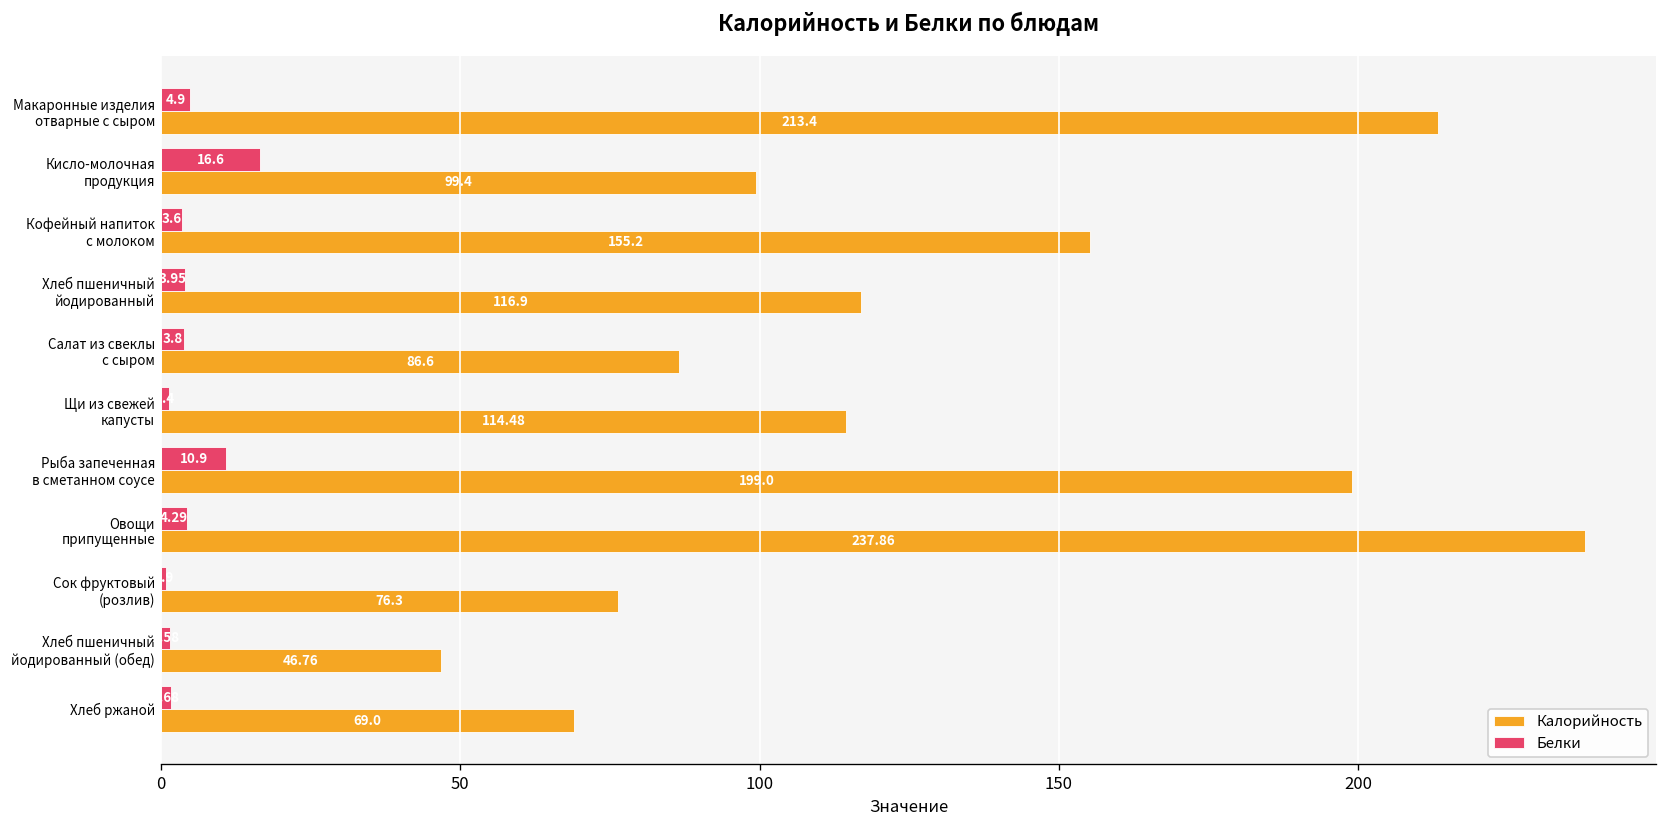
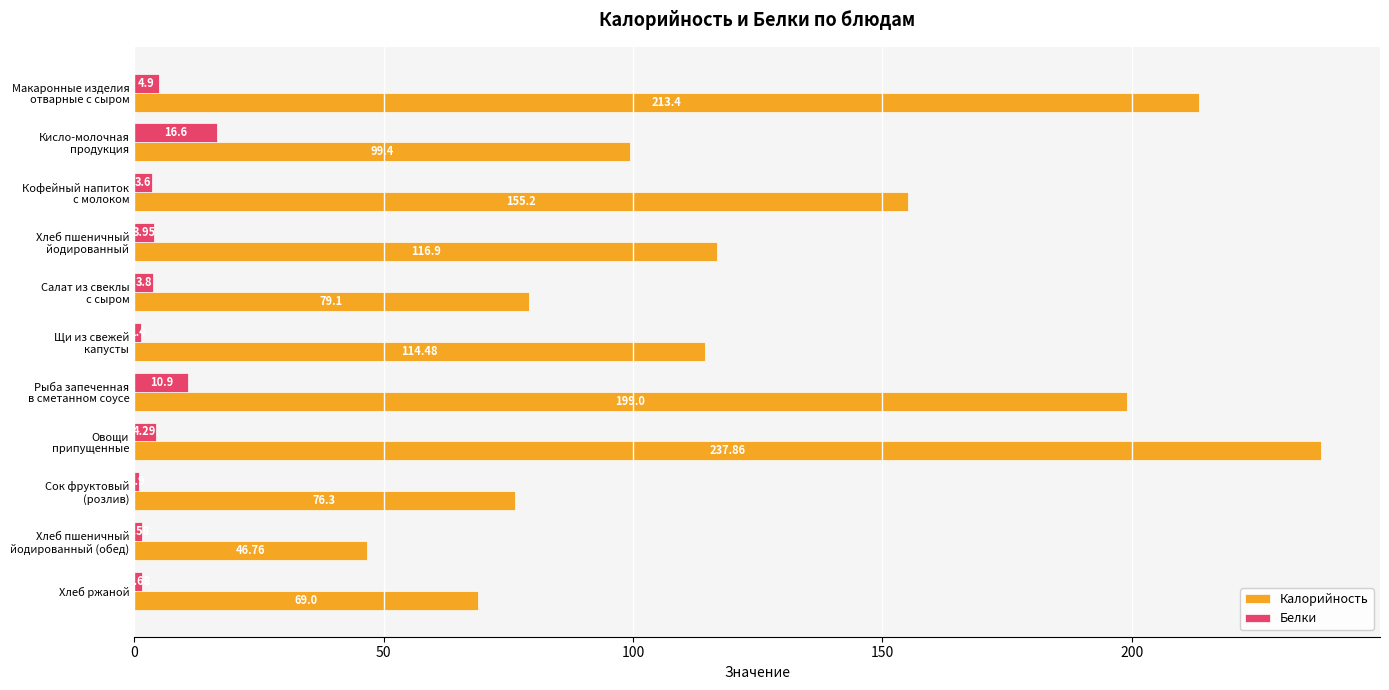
Калорийность, Салат из свеклы с сыром: 86.6 -> 79.1
